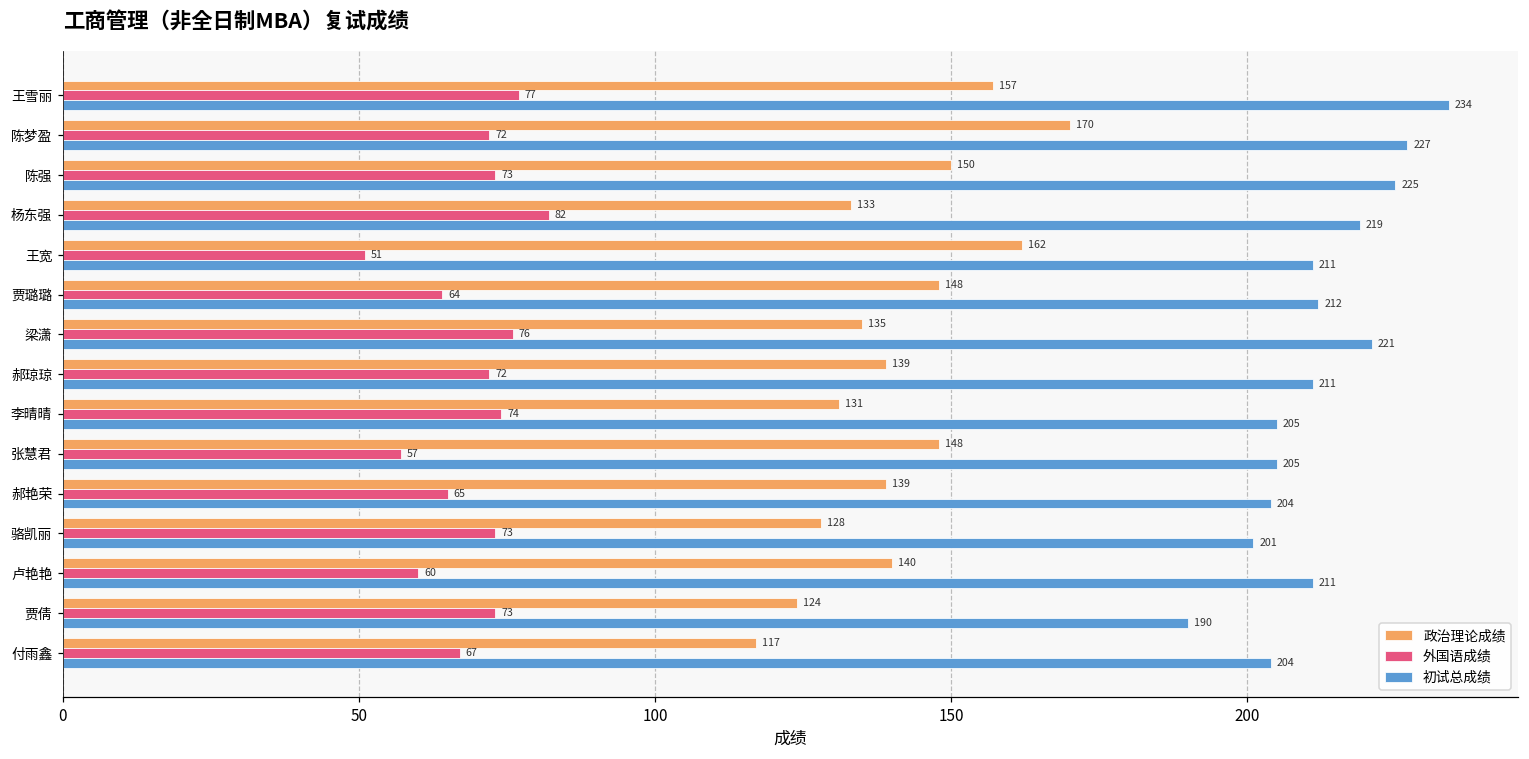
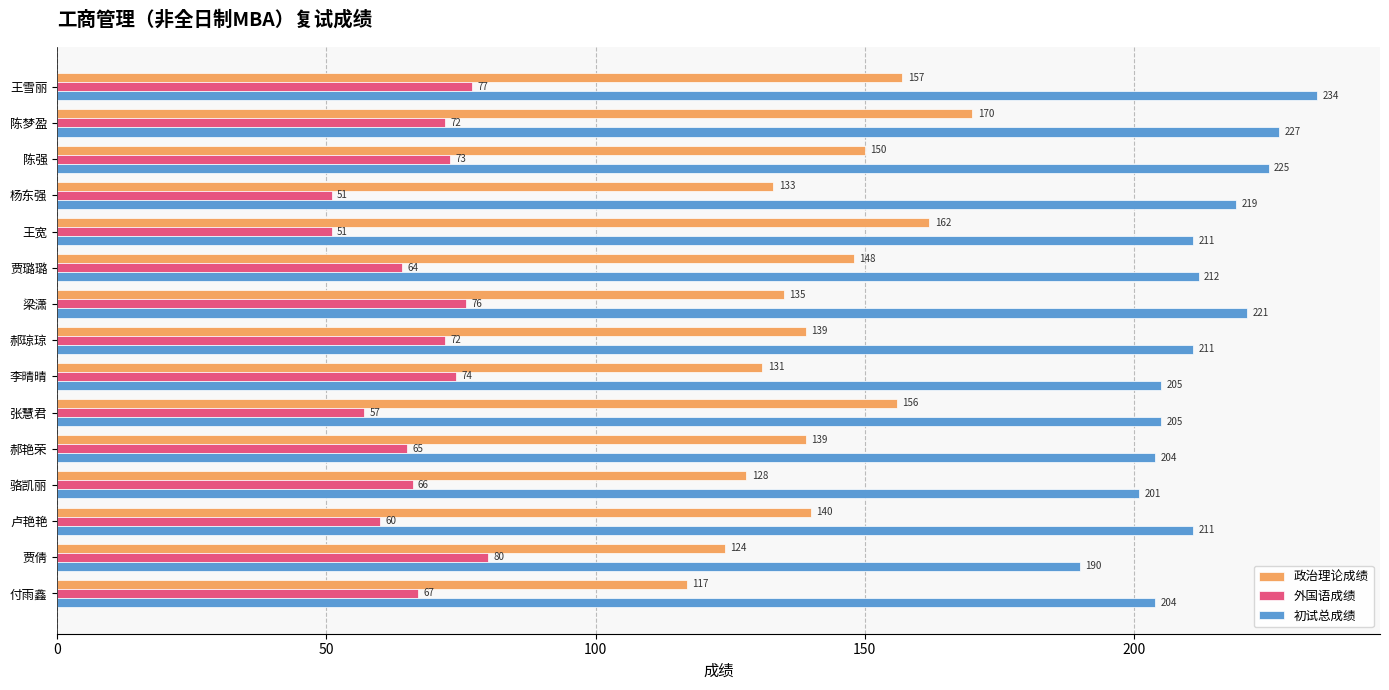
外国语成绩, 杨东强: 82 -> 51
政治理论成绩, 张慧君: 148 -> 156
外国语成绩, 骆凯丽: 73 -> 66
外国语成绩, 贾倩: 73 -> 80
